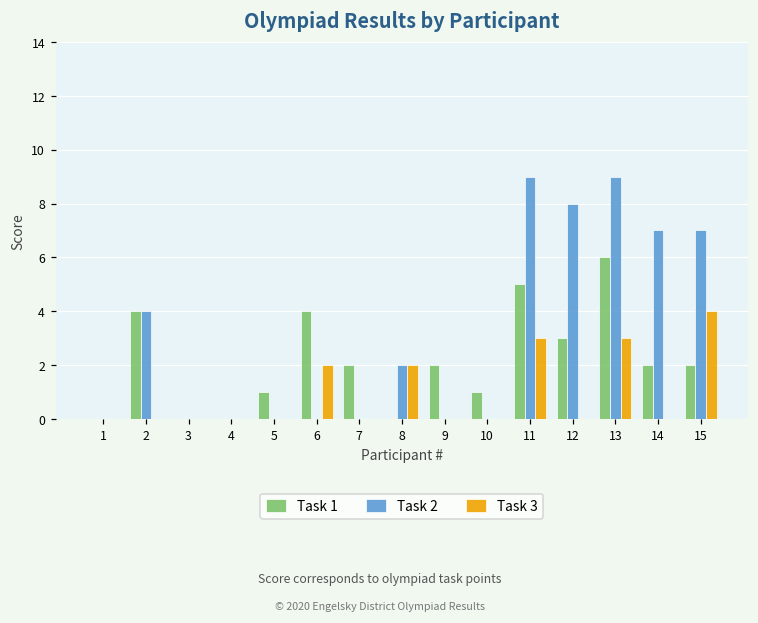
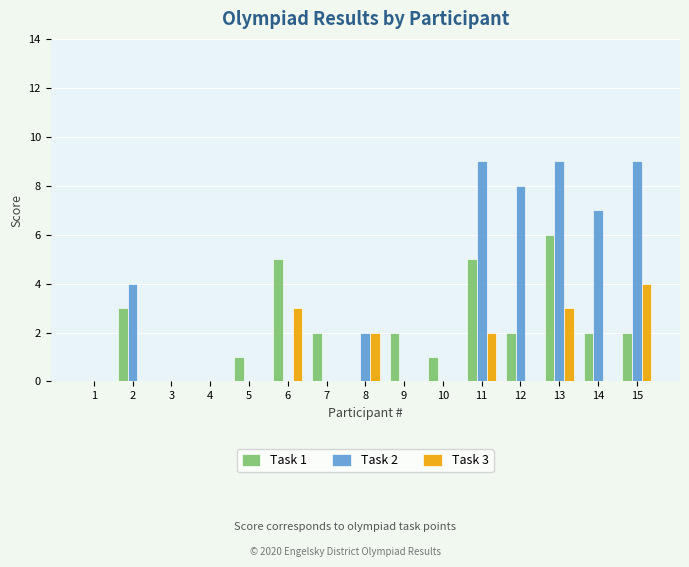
Task 1, 2: 4 -> 3
Task 1, 6: 4 -> 5
Task 3, 6: 2 -> 3
Task 3, 11: 3 -> 2
Task 1, 12: 3 -> 2
Task 2, 15: 7 -> 9
